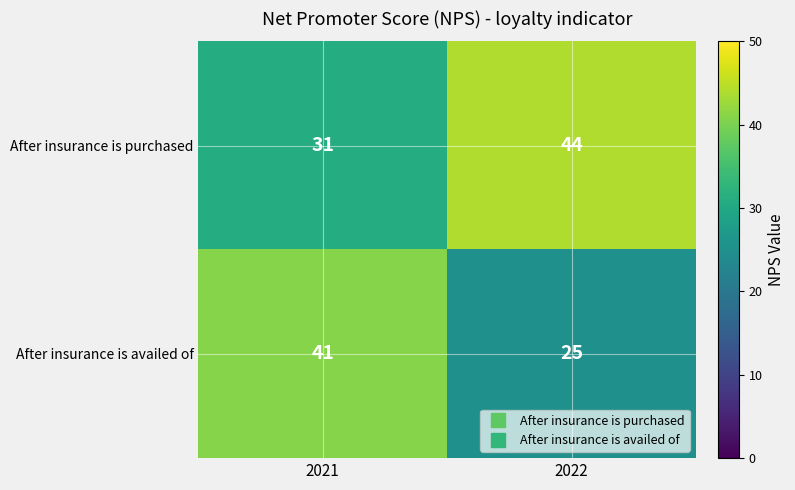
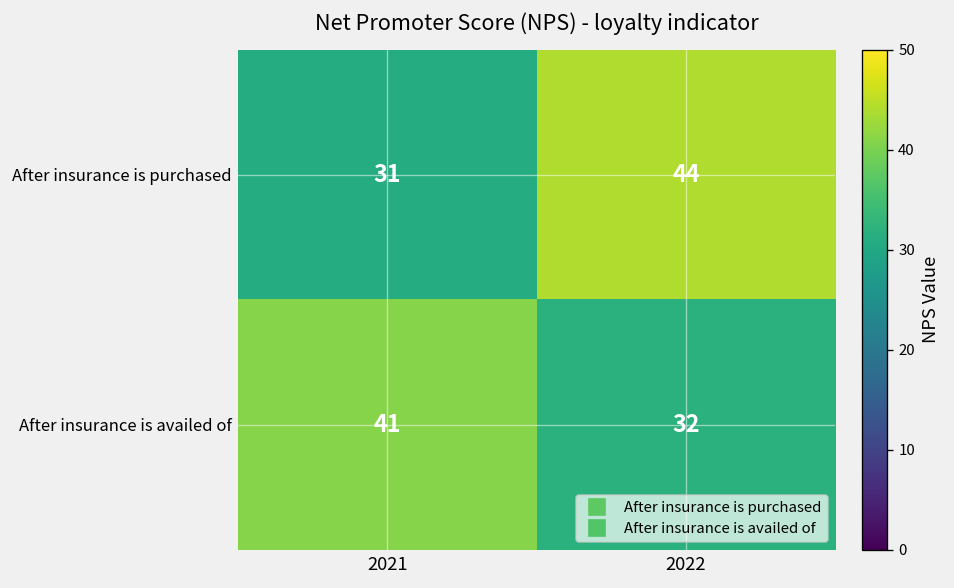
After insurance is availed of, 2022: 25 -> 32
